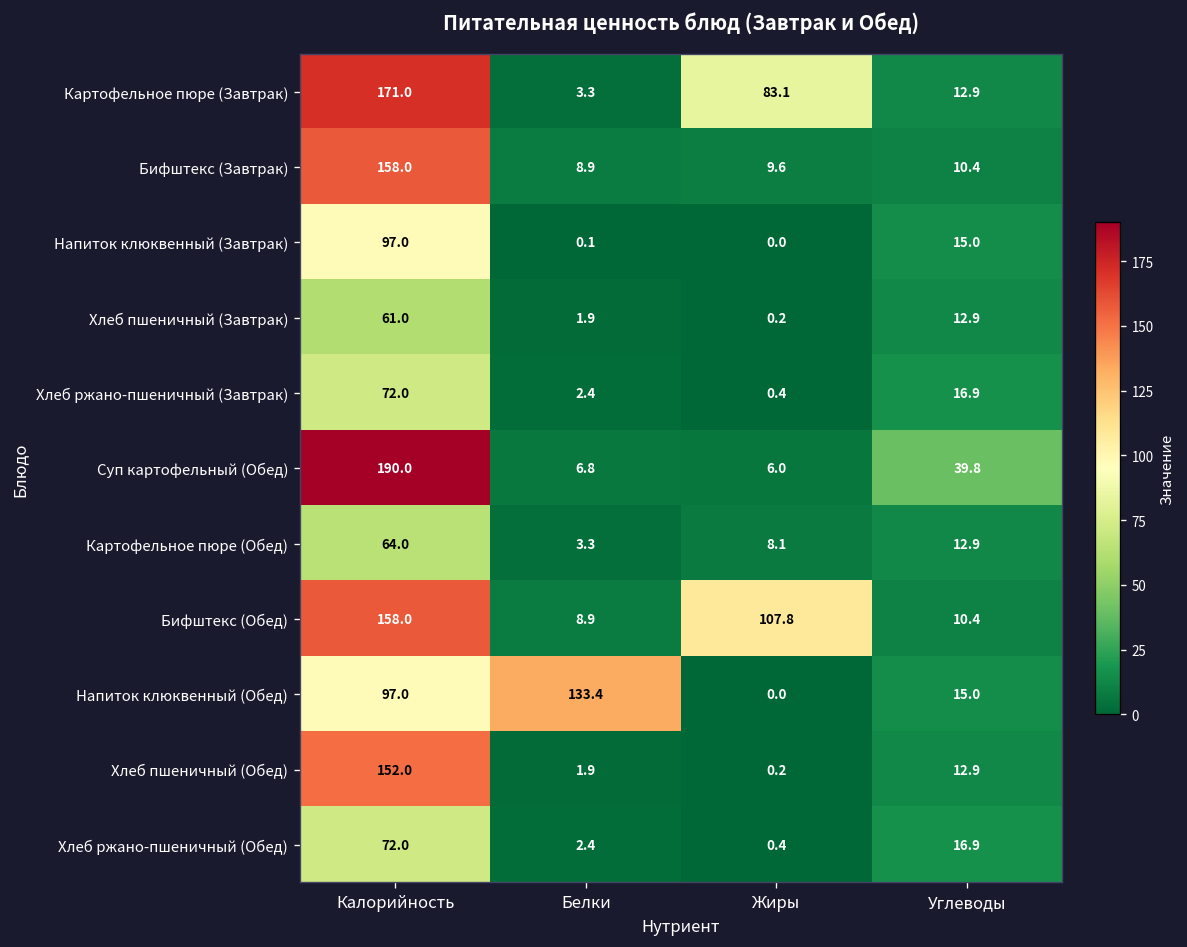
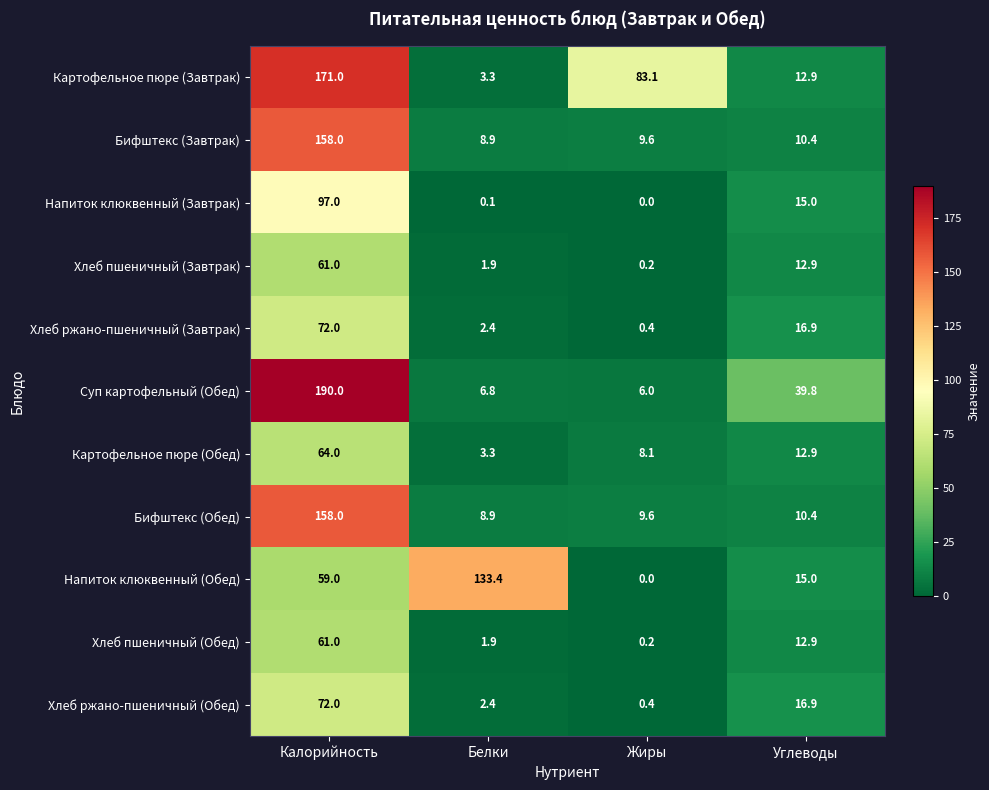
Бифштекс (Обед), Жиры: 107.8 -> 9.6
Напиток клюквенный (Обед), Калорийность: 97.0 -> 59.0
Хлеб пшеничный (Обед), Калорийность: 152.0 -> 61.0
